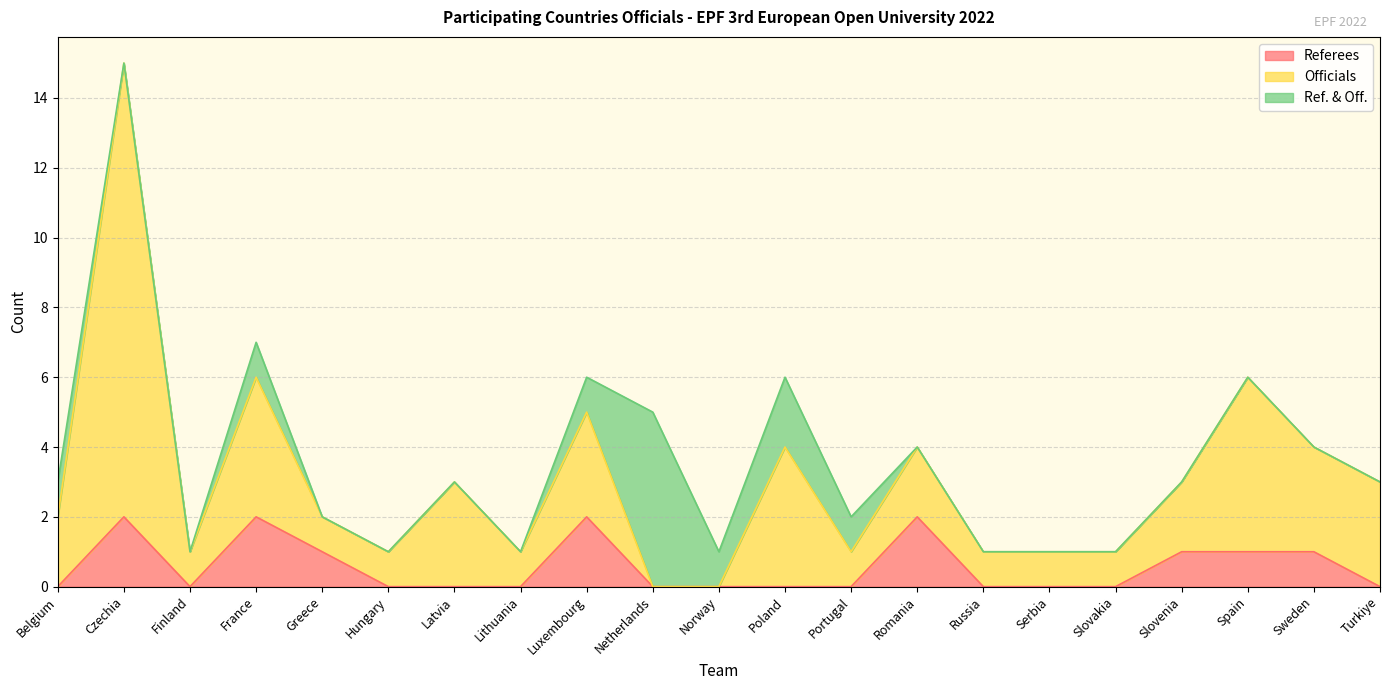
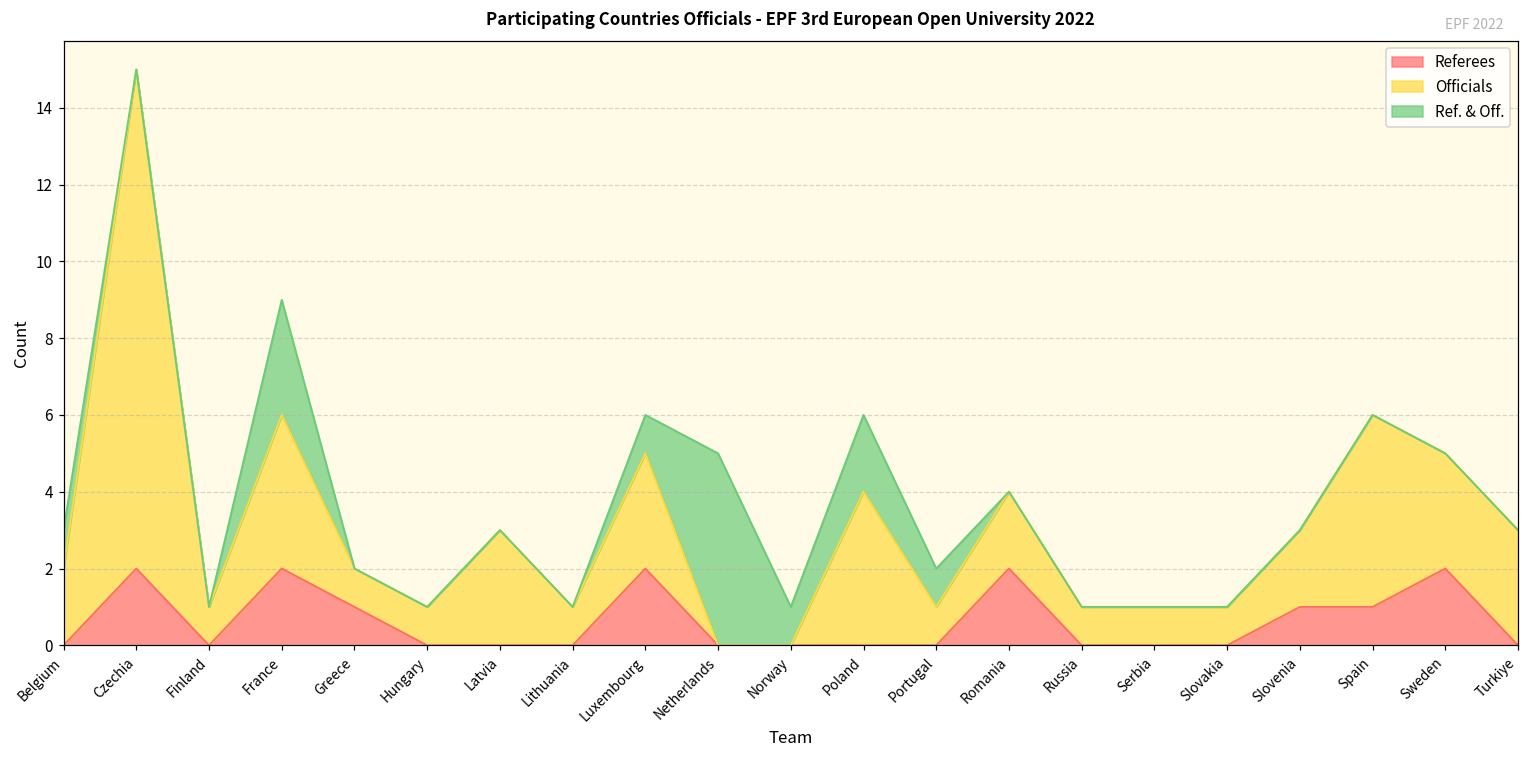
Ref. & Off., France: 1 -> 3
Referees, Sweden: 1 -> 2
